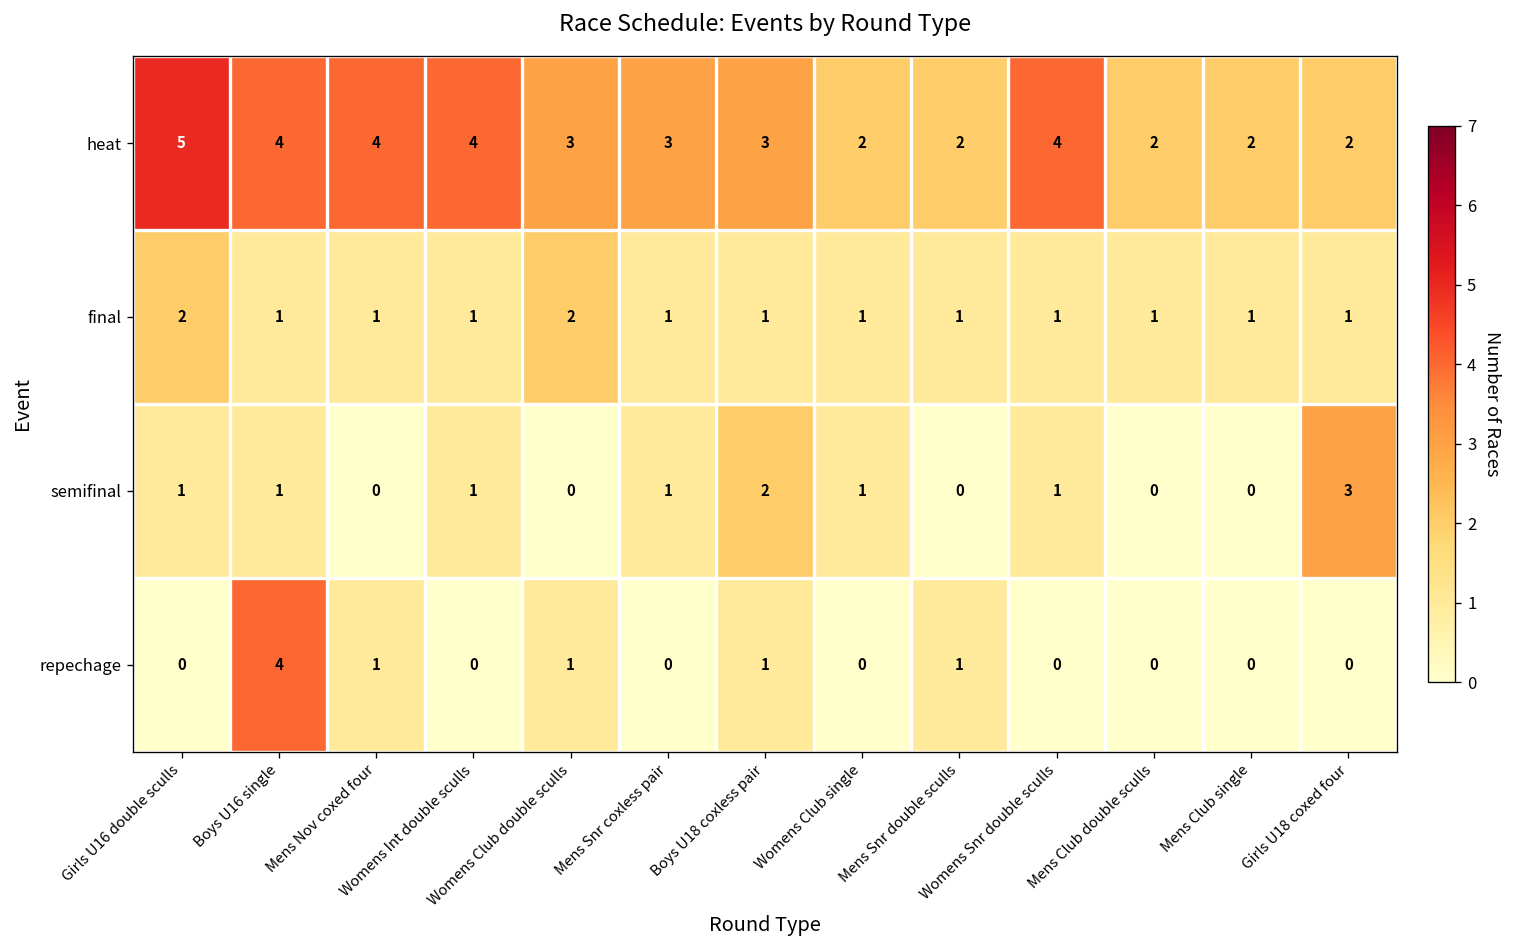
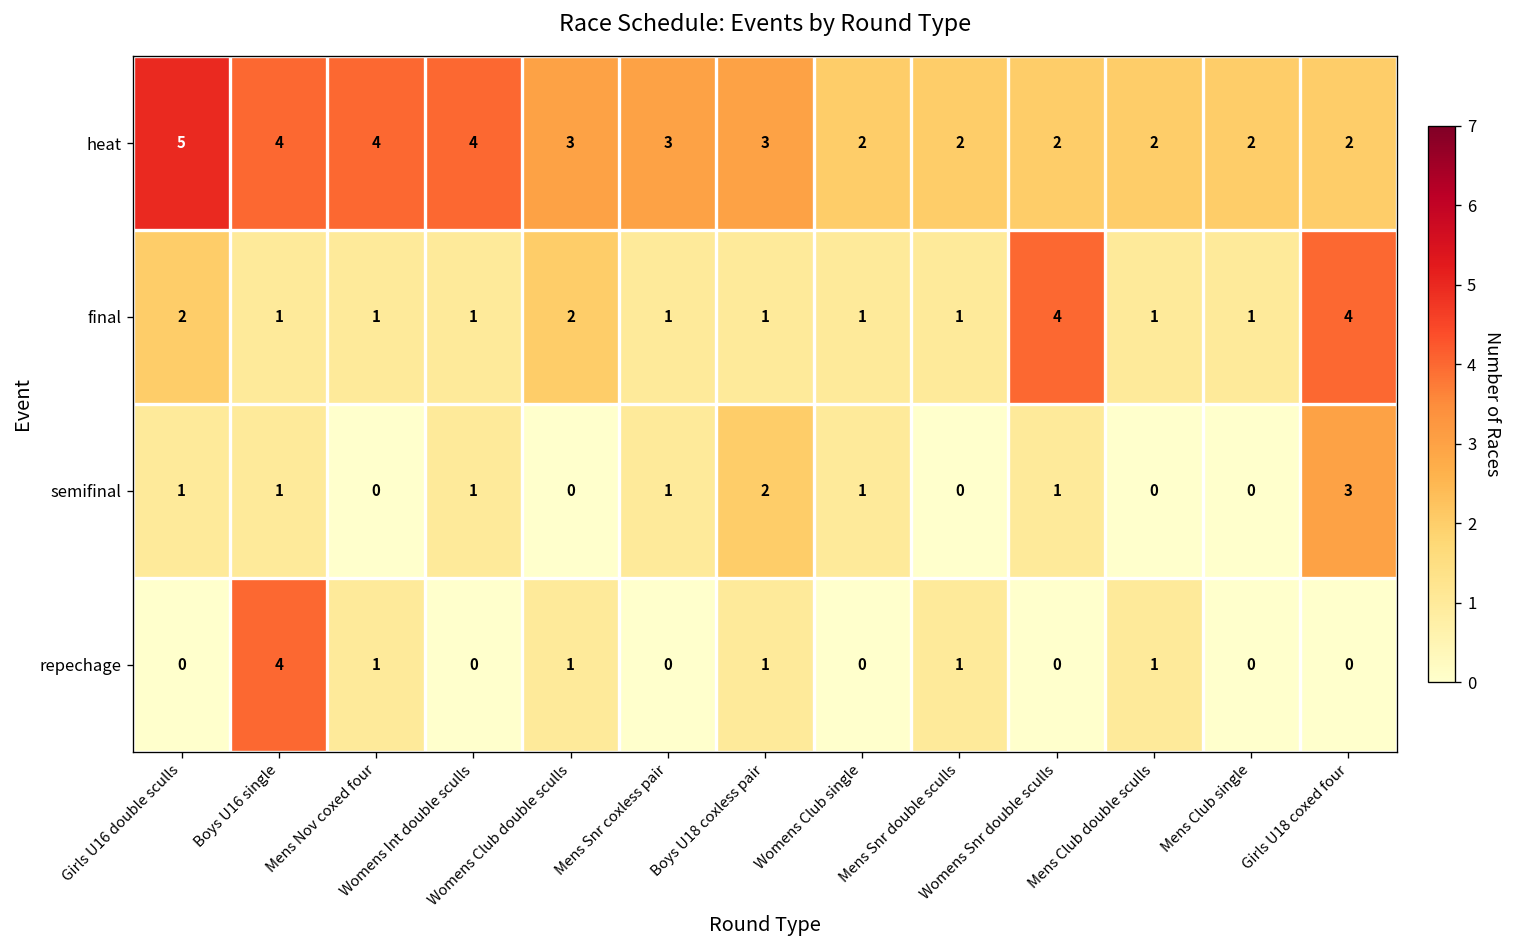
heat, Womens Snr double sculls: 4 -> 2
final, Womens Snr double sculls: 1 -> 4
final, Girls U18 coxed four: 1 -> 4
repechage, Mens Club double sculls: 0 -> 1
